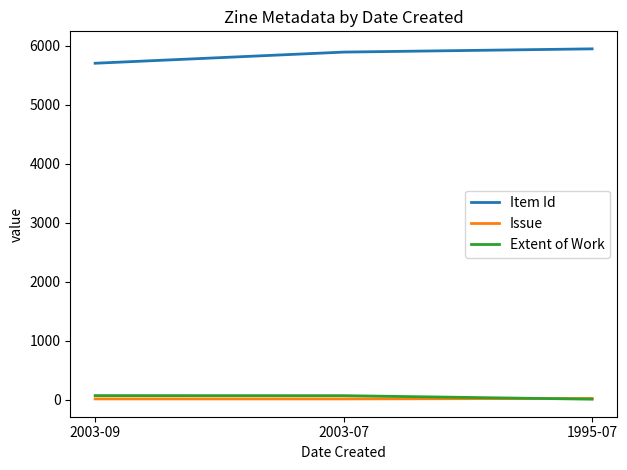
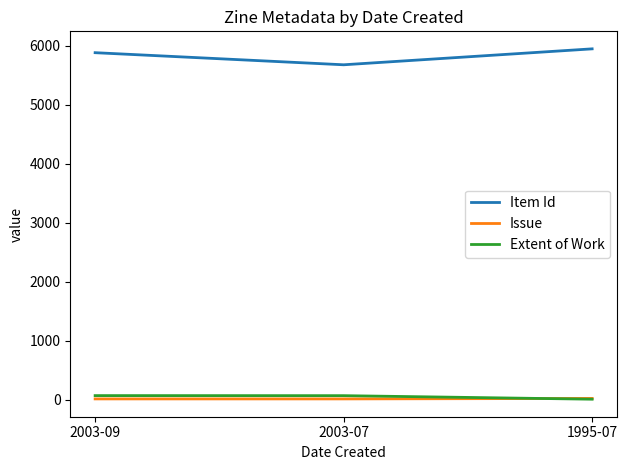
Item Id, 2003-09: 5700 -> 5900
Item Id, 2003-07: 5900 -> 5700
